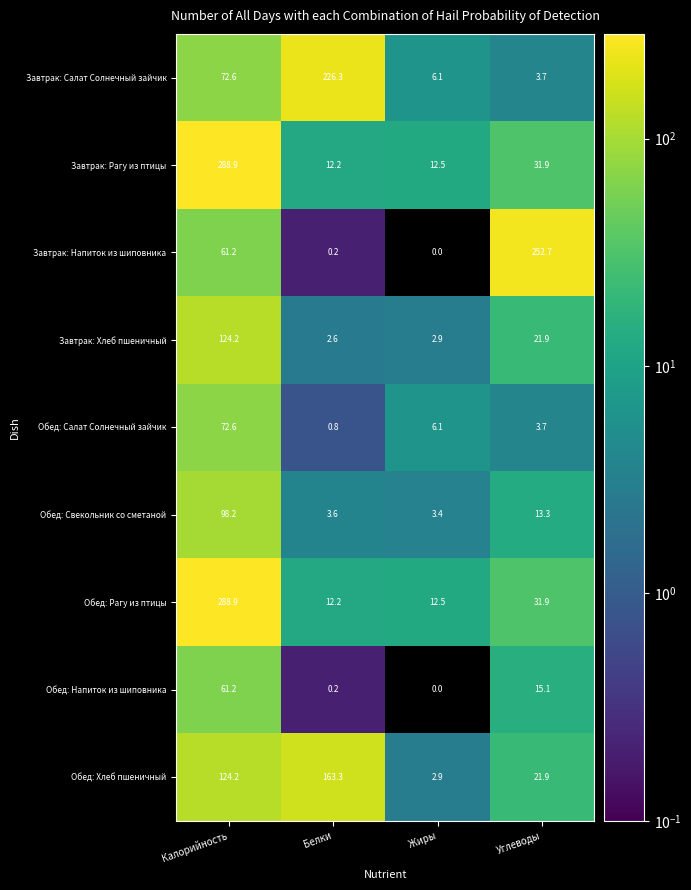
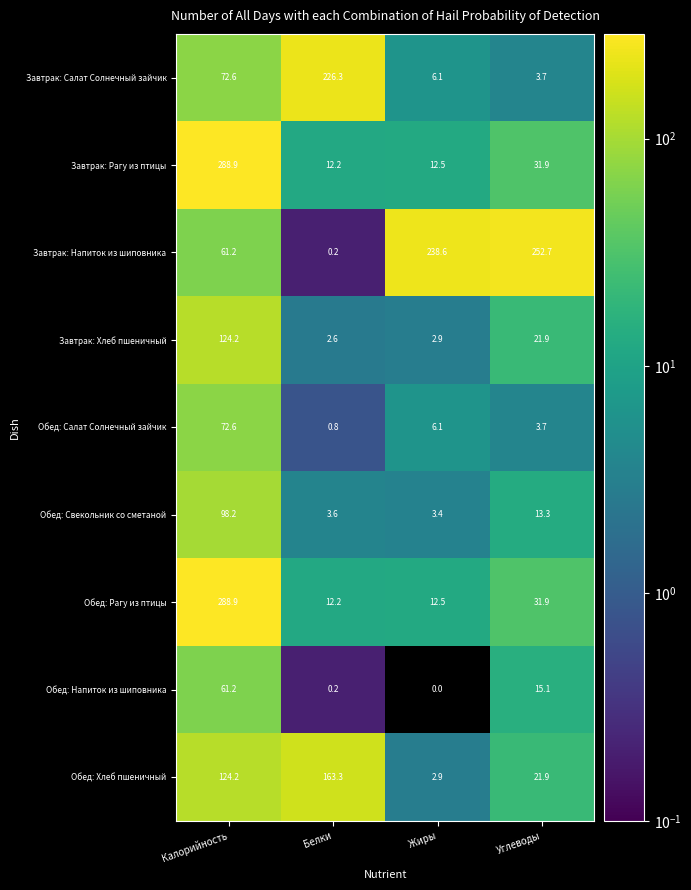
Завтрак: Напиток из шиповника, Жиры: 0.0 -> 238.6
